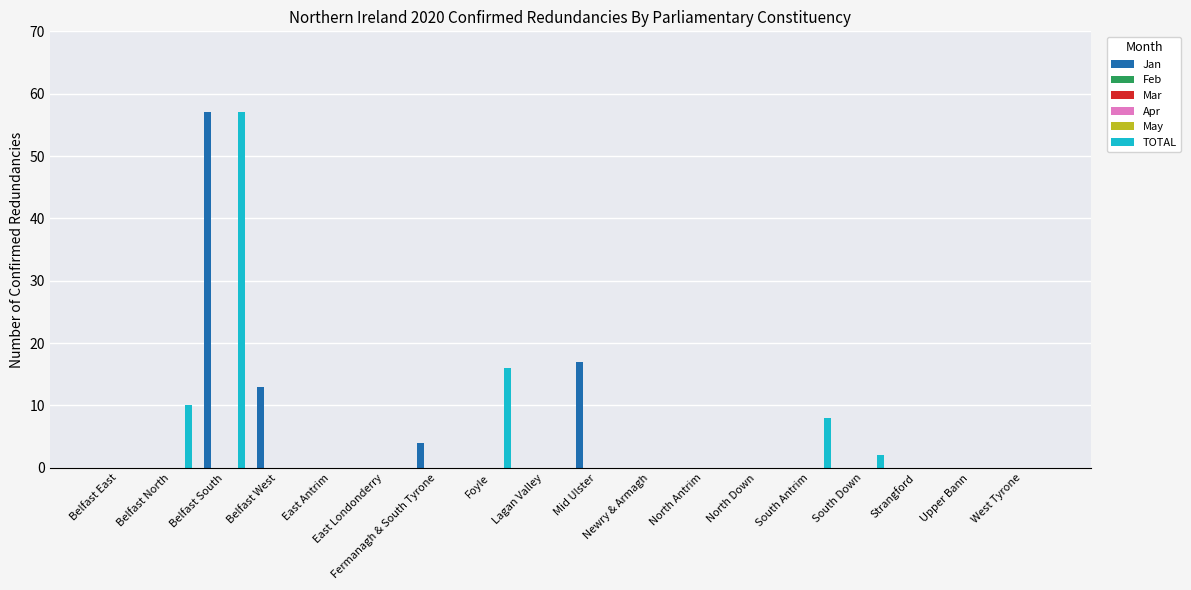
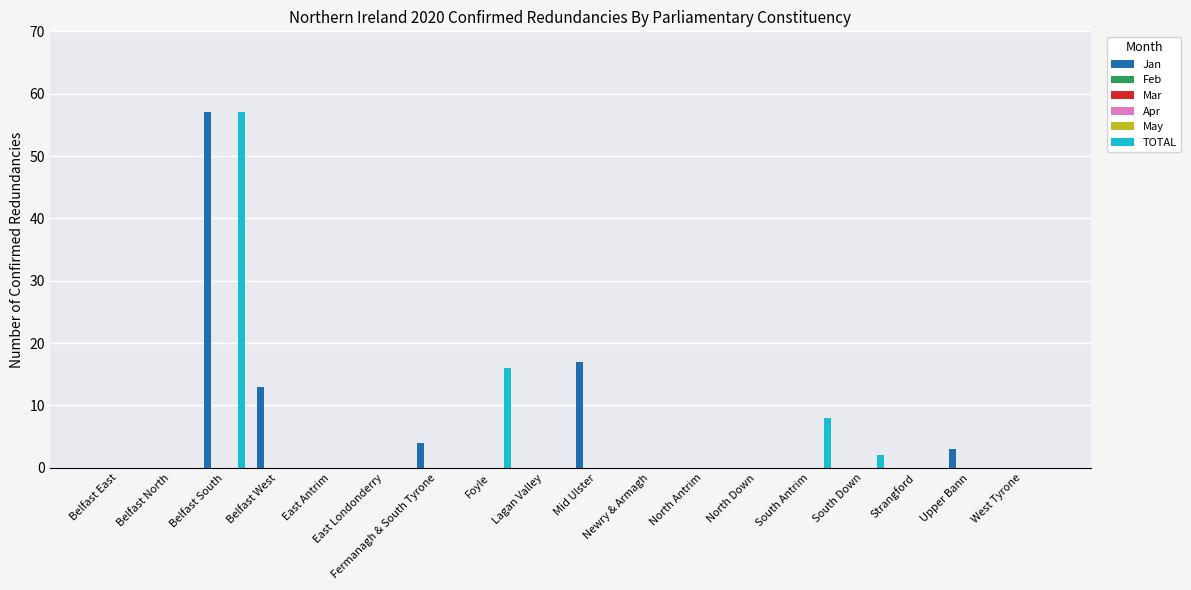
TOTAL, Belfast North: 10 -> 0
Jan, Upper Bann: 0 -> 3
